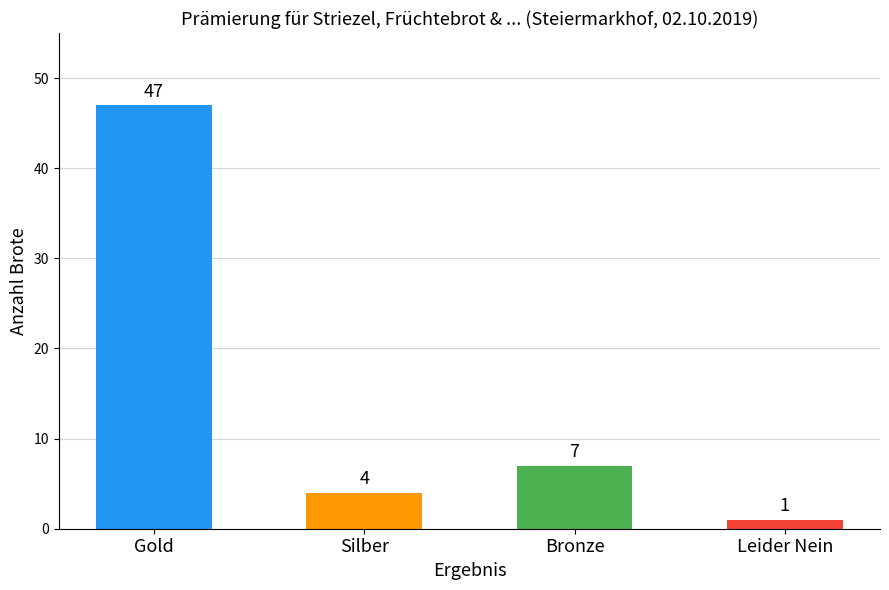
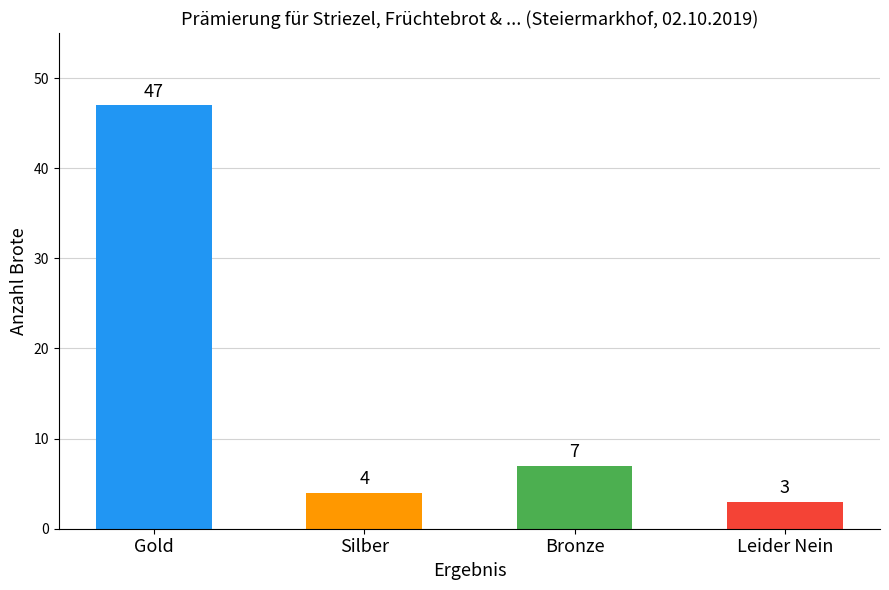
Leider Nein: 1 -> 3
